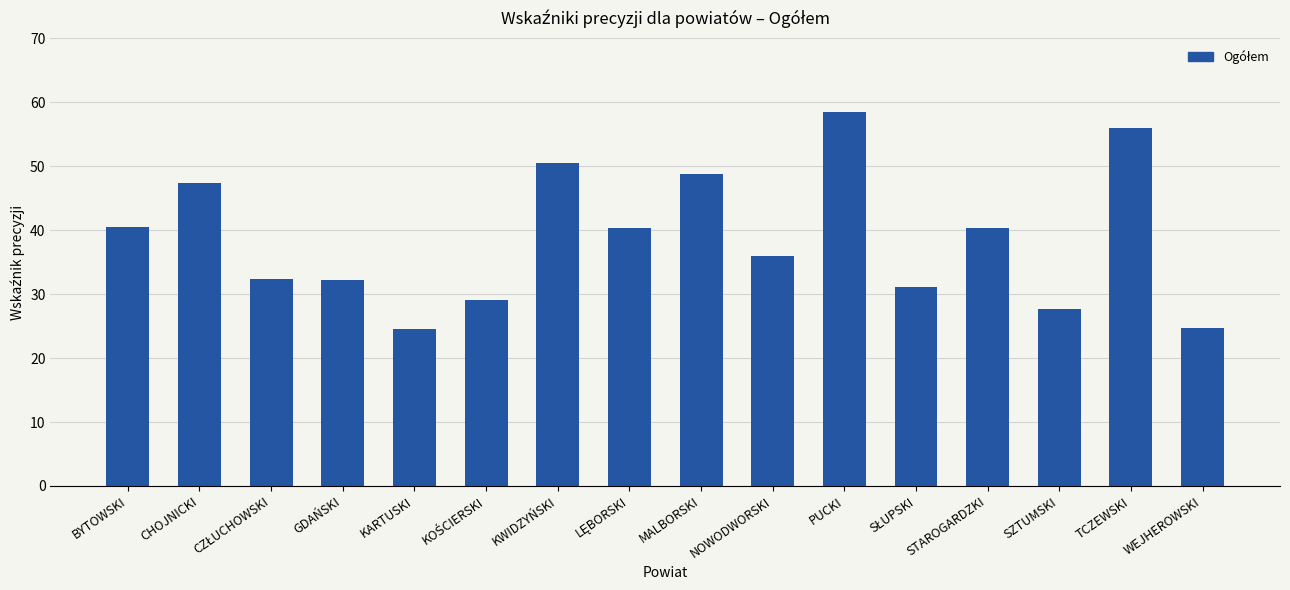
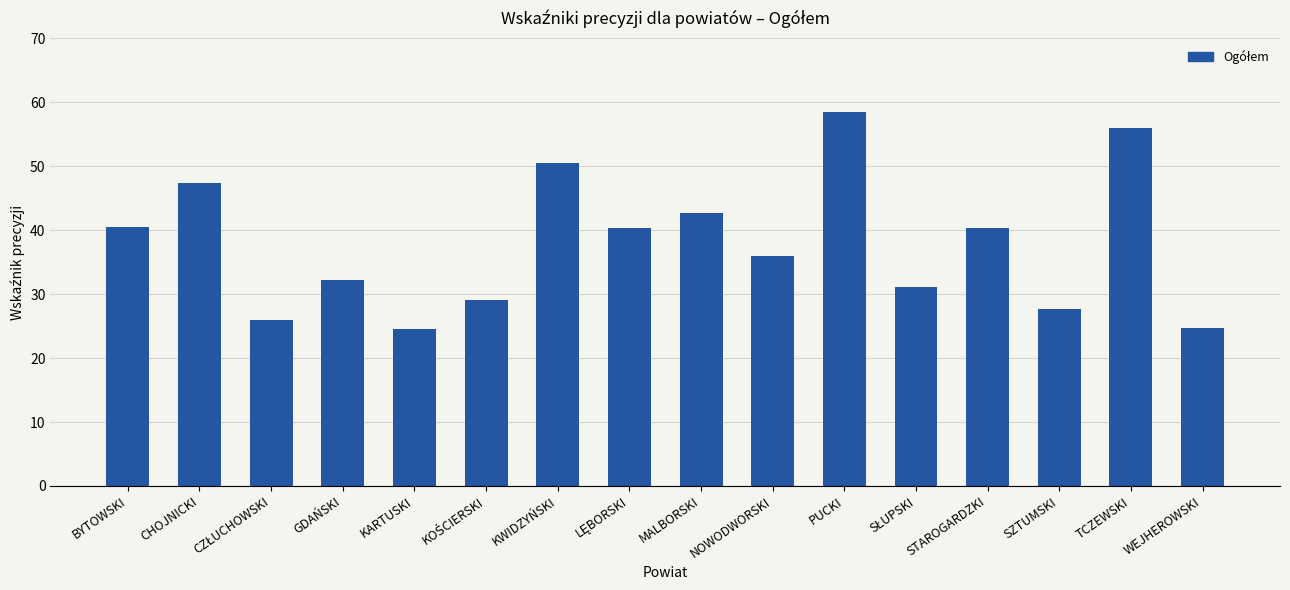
CZŁUCHOWSKI: 32 -> 26
MALBORSKI: 49 -> 43
